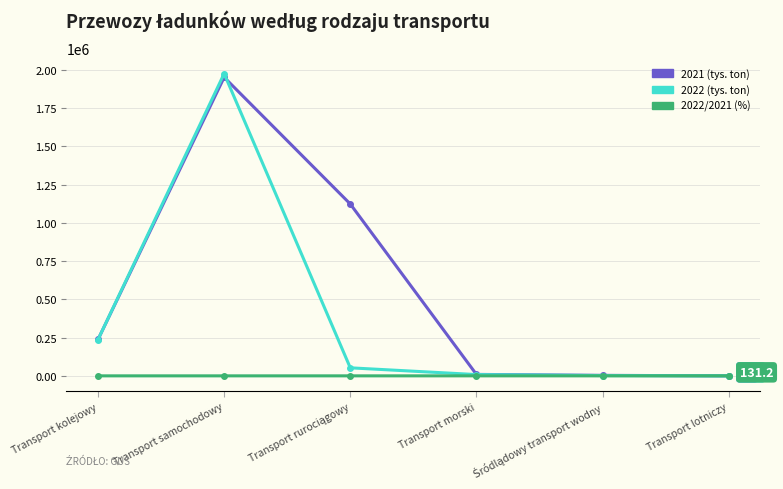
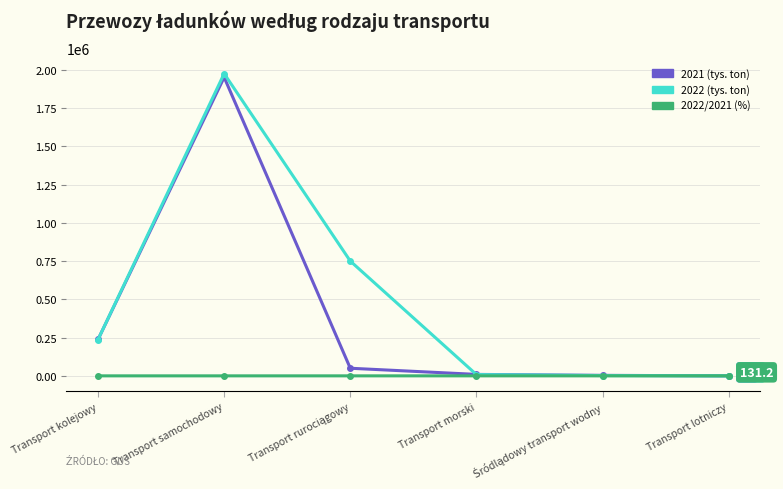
2021 (tys. ton), Transport rurociągowy: 1120000 -> 50000
2022 (tys. ton), Transport rurociągowy: 50000 -> 750000
